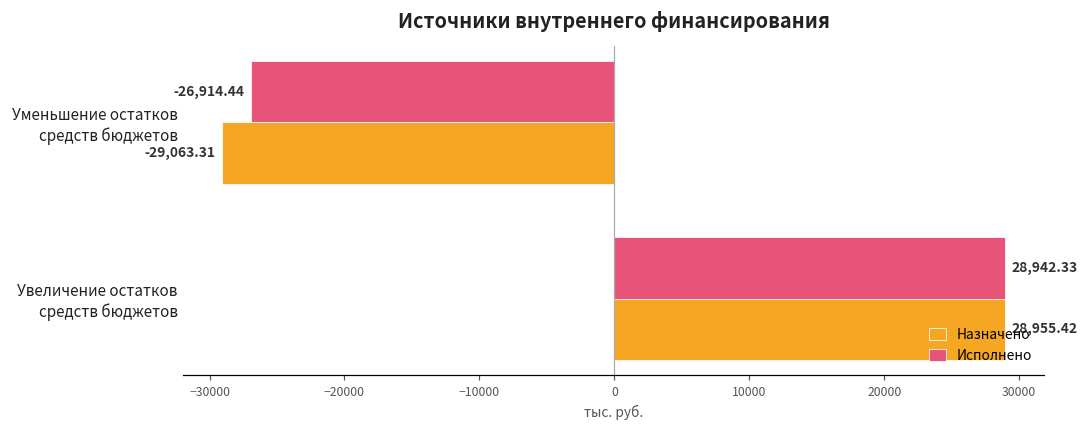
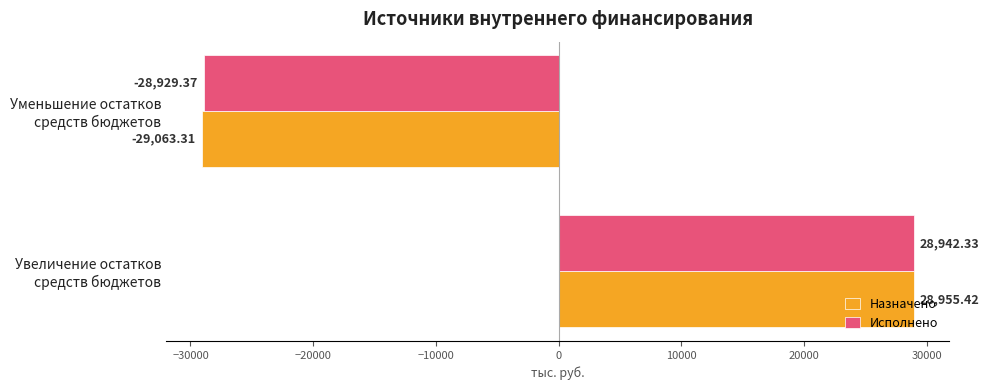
Исполнено, Уменьшение остатков средств бюджетов: -26,914.44 -> -28,929.37
